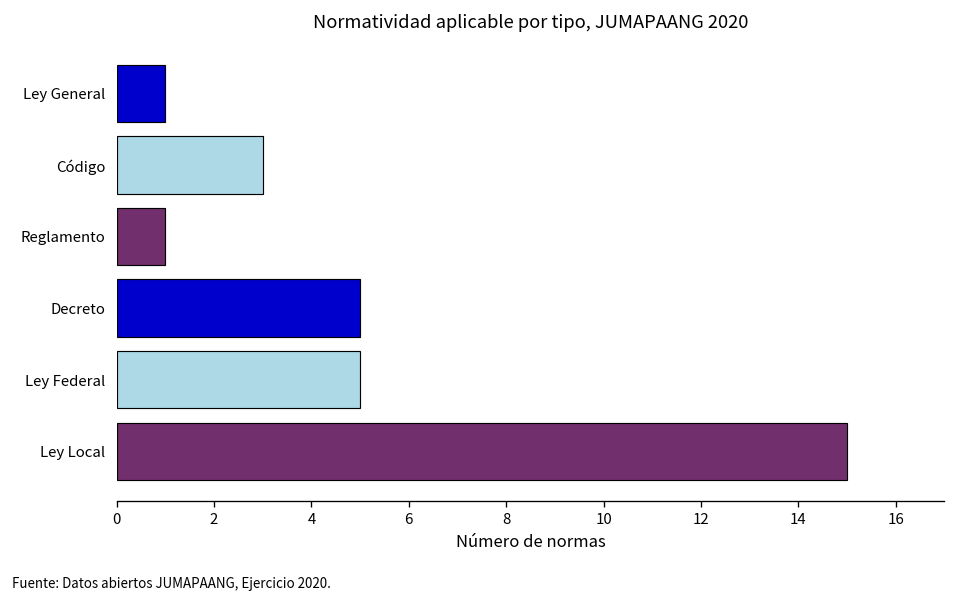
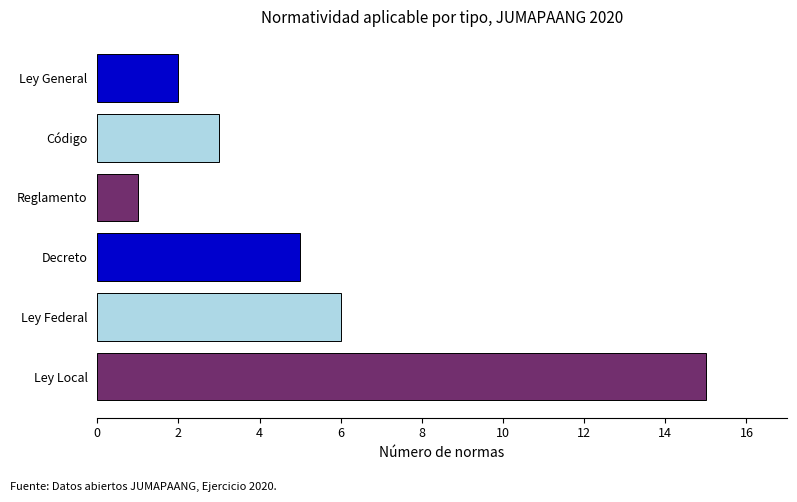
Ley General: 1 -> 2
Ley Federal: 5 -> 6
